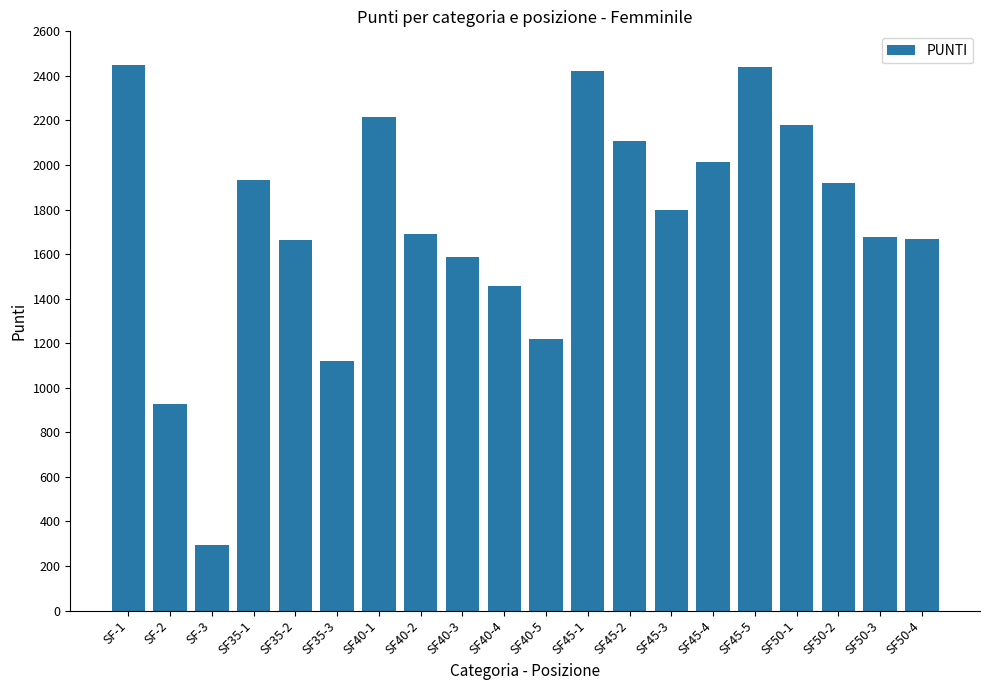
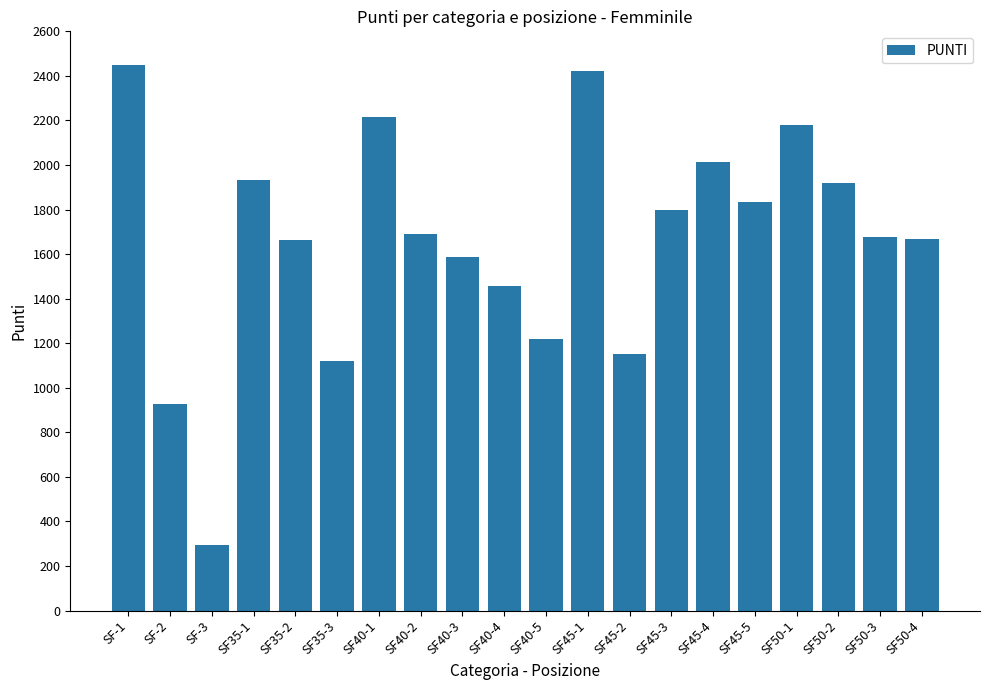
SF45-2: 2110 -> 1150
SF45-5: 2440 -> 1830
